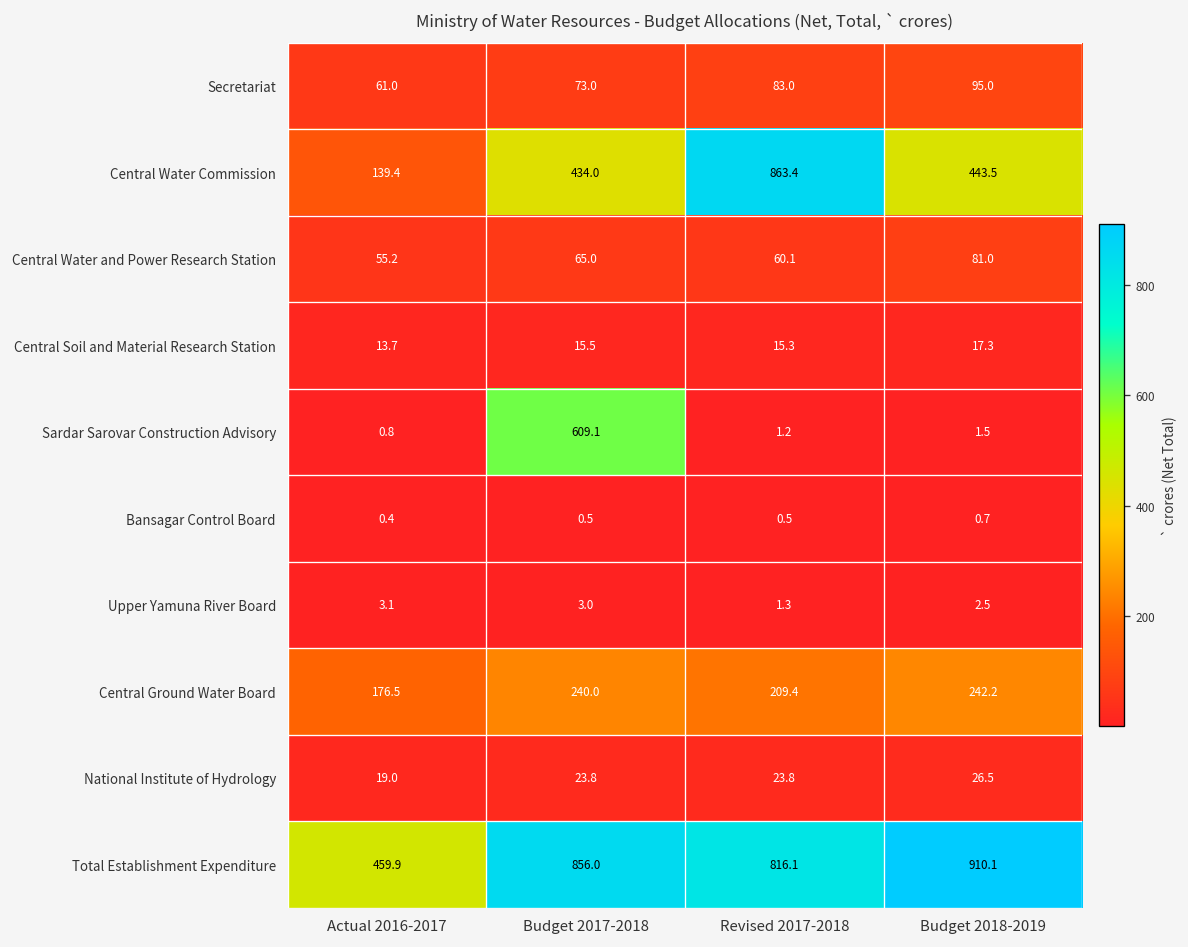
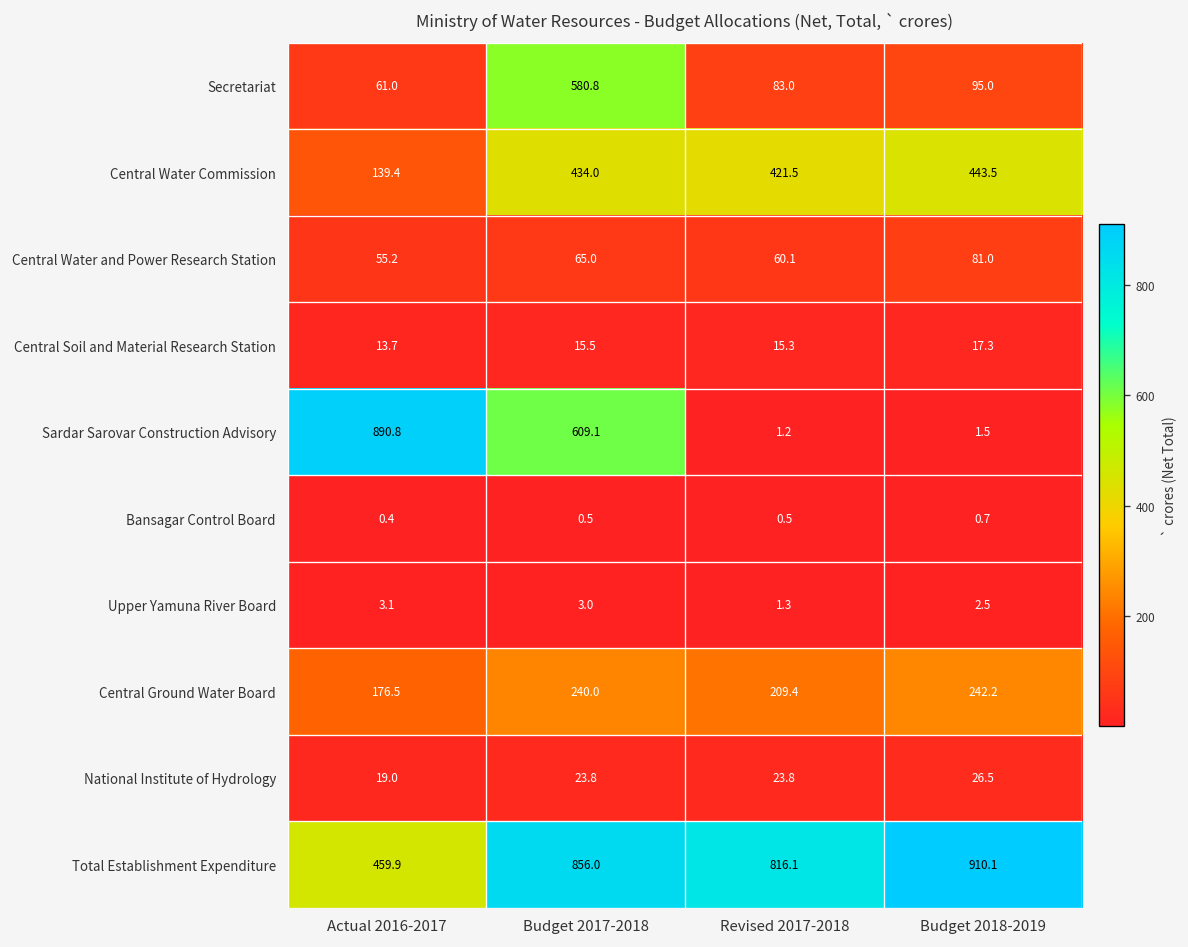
Secretariat, Budget 2017-2018: 73.0 -> 580.8
Central Water Commission, Revised 2017-2018: 863.4 -> 421.5
Sardar Sarovar Construction Advisory, Actual 2016-2017: 0.8 -> 890.8
